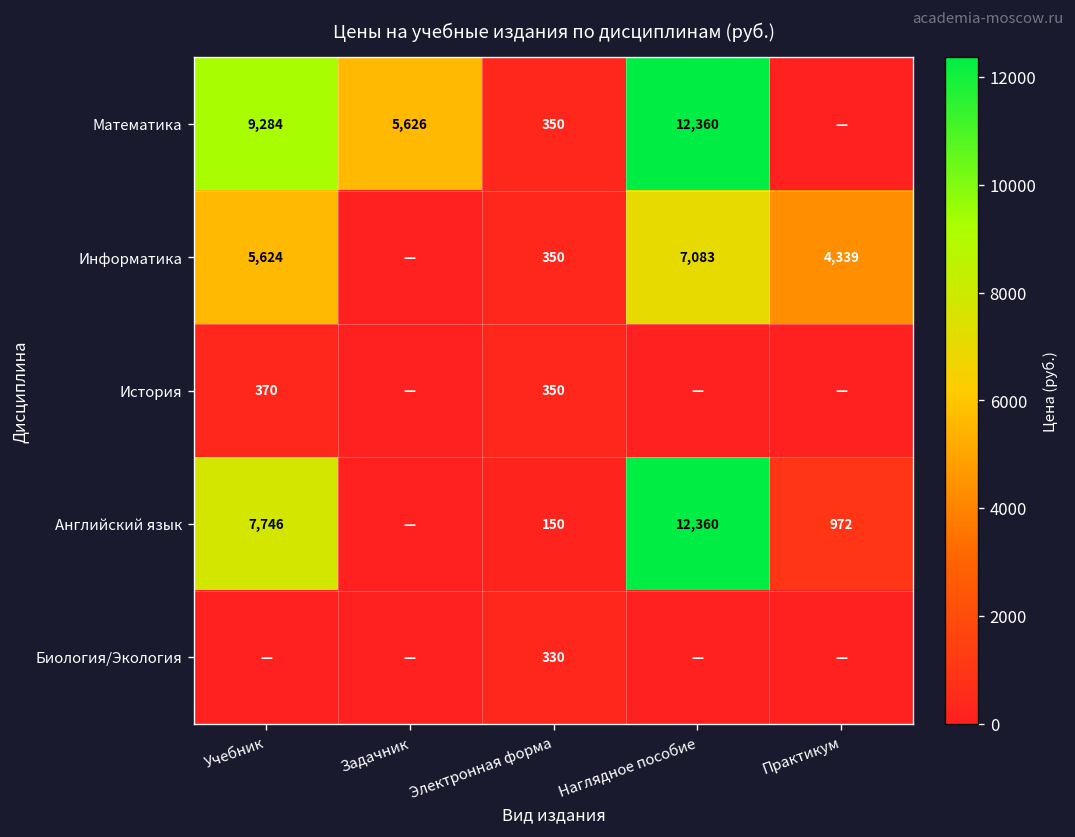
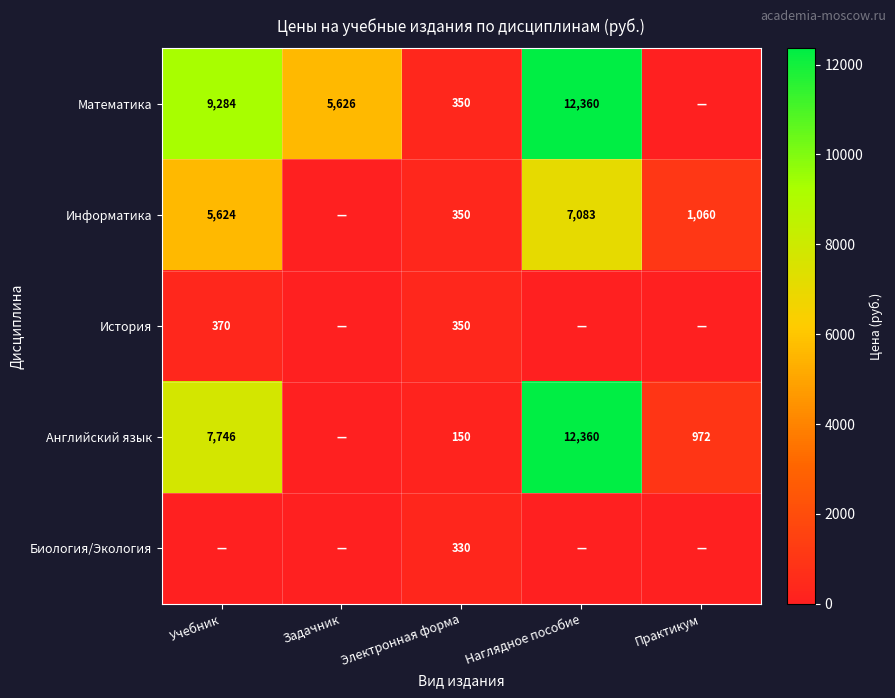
Информатика, Практикум: 4,339 -> 1,060
